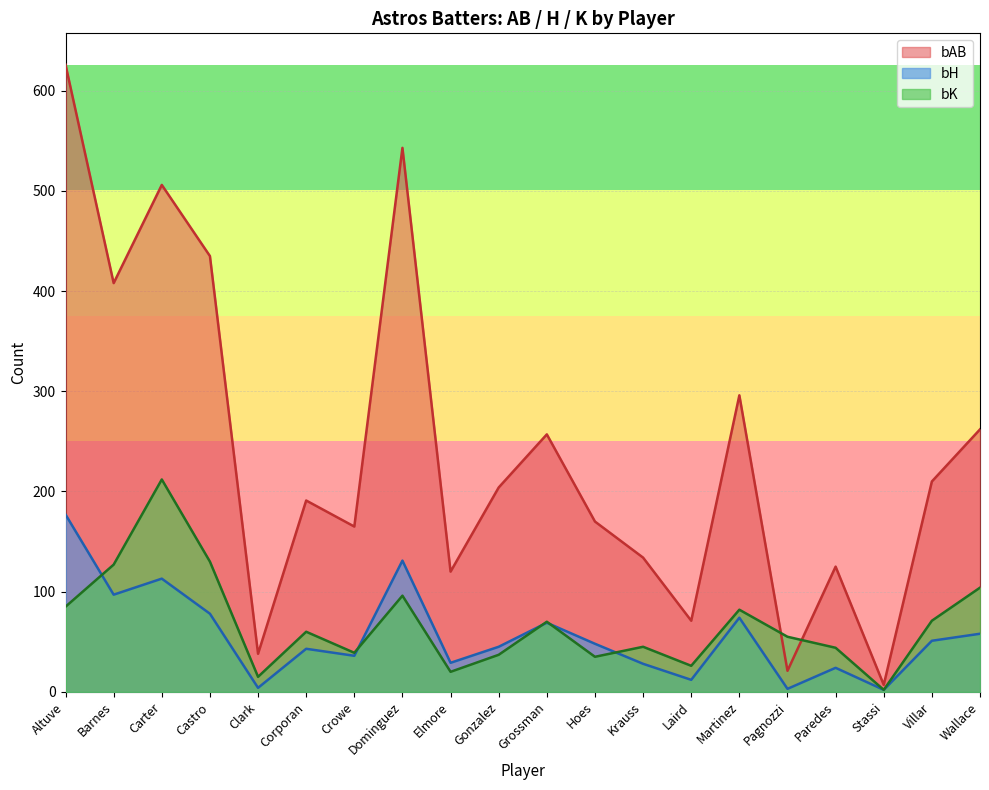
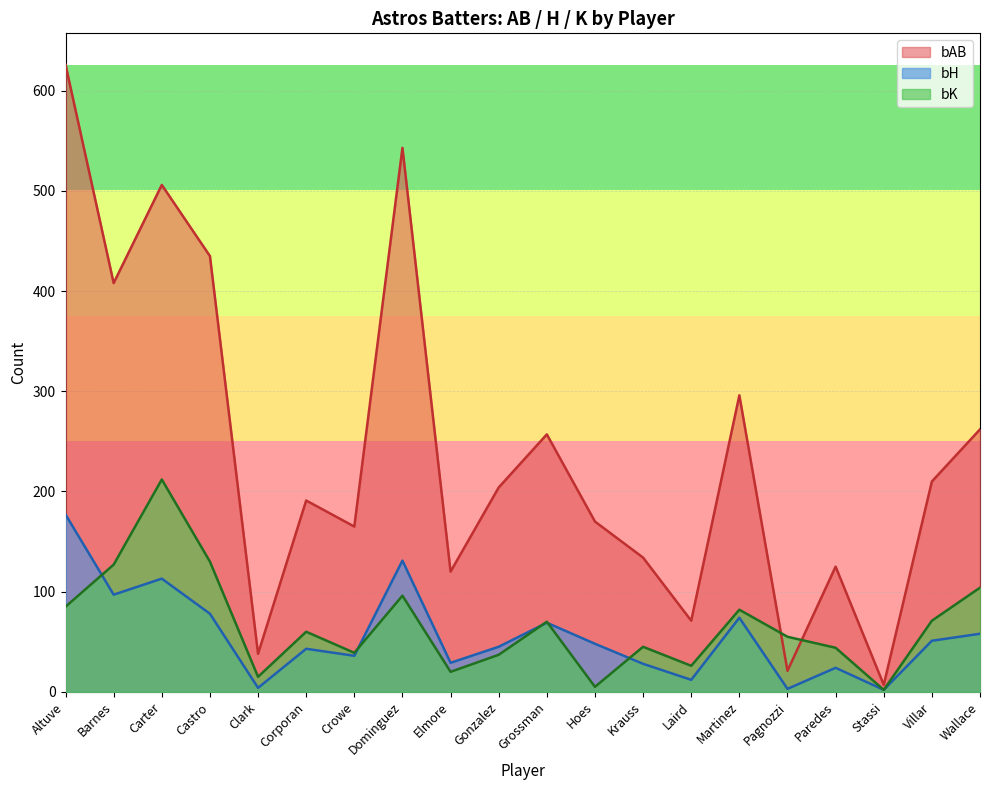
bK, Hoes: 35 -> 5
